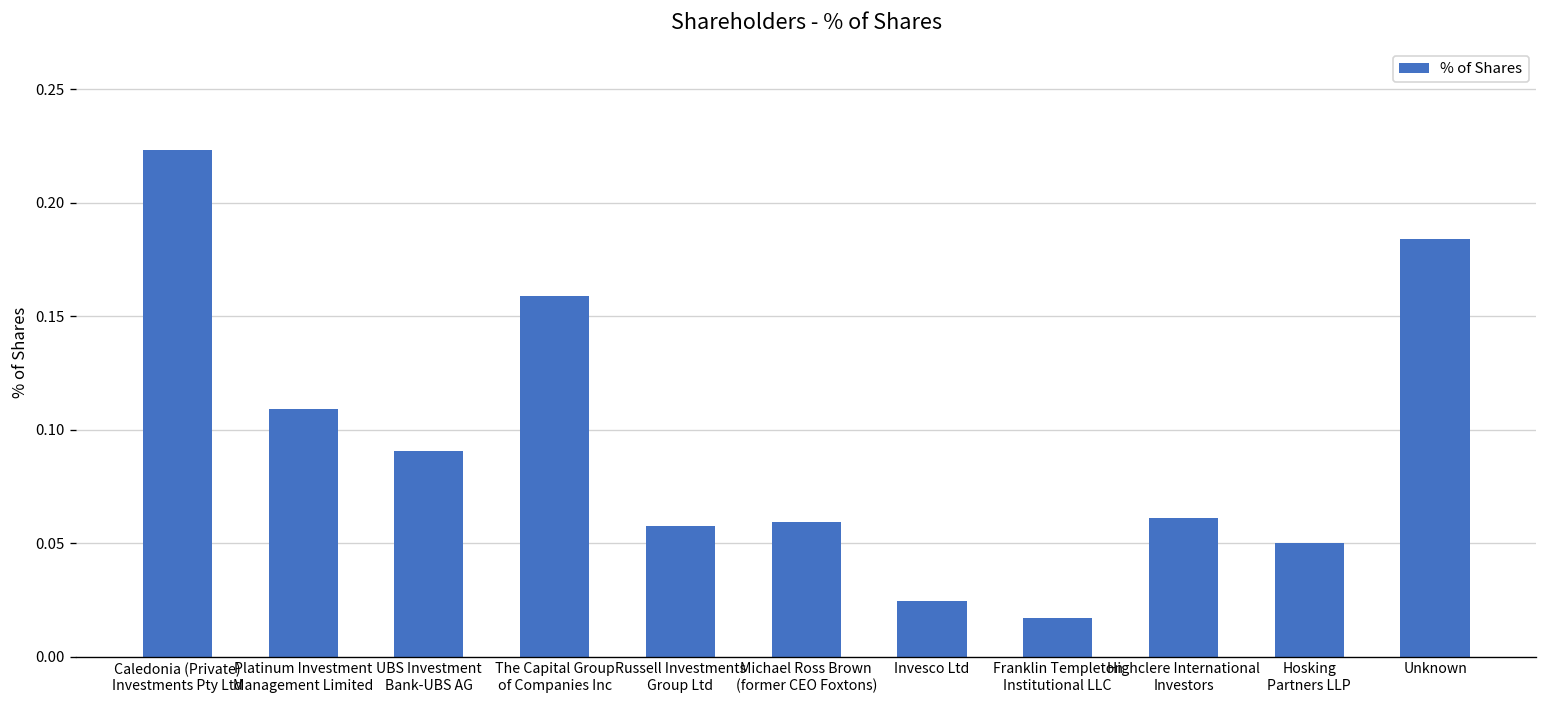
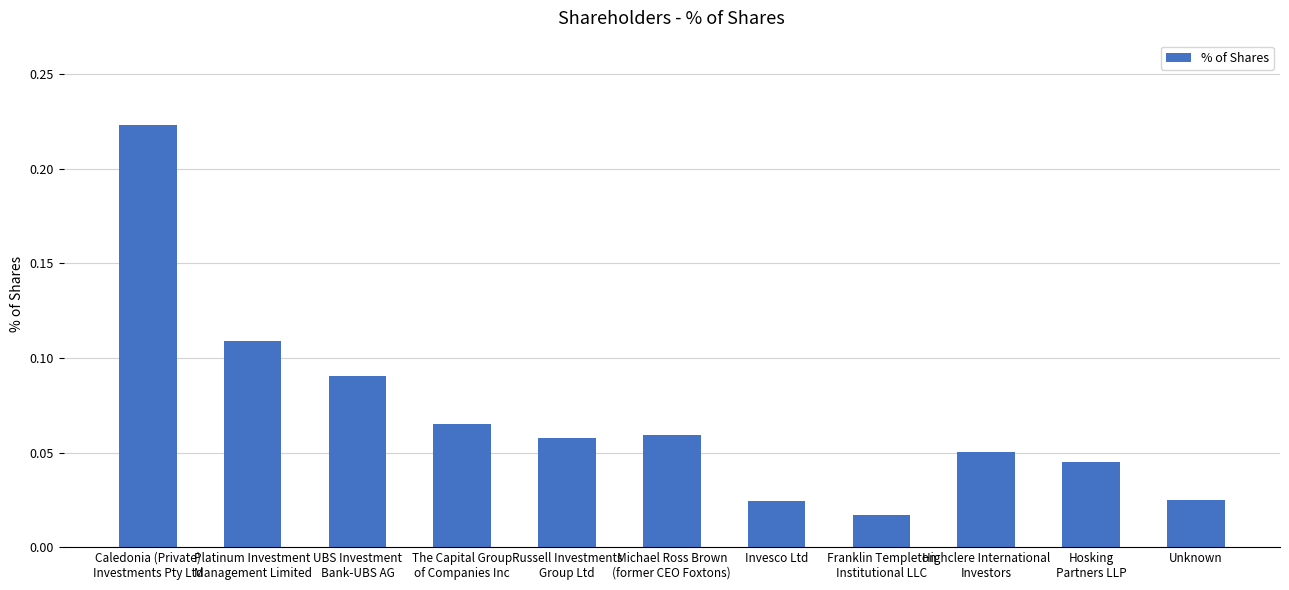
The Capital Group of Companies Inc: 0.159 -> 0.065
Highclere International Investors: 0.061 -> 0.051
Hosking Partners LLP: 0.050 -> 0.045
Unknown: 0.184 -> 0.025
